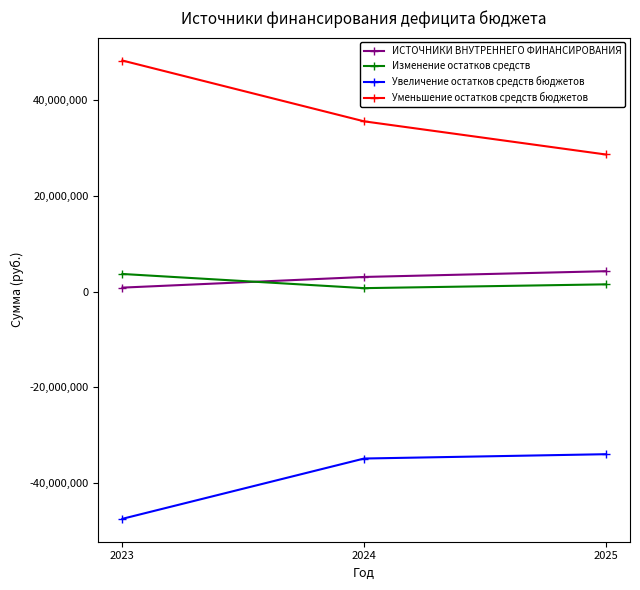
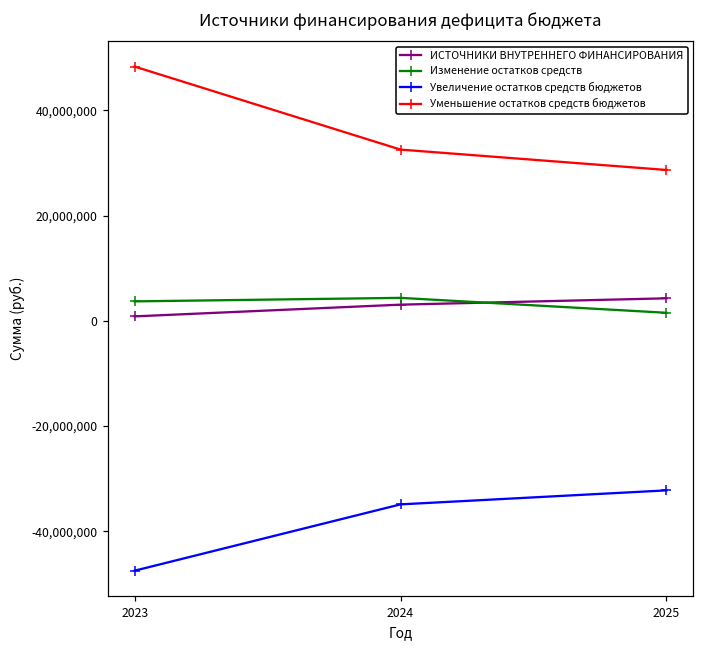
Изменение остатков средств, 2024: 1,000,000 -> 4,000,000
Уменьшение остатков средств бюджетов, 2024: 36,000,000 -> 33,000,000
Увеличение остатков средств бюджетов, 2025: -34,000,000 -> -32,000,000
